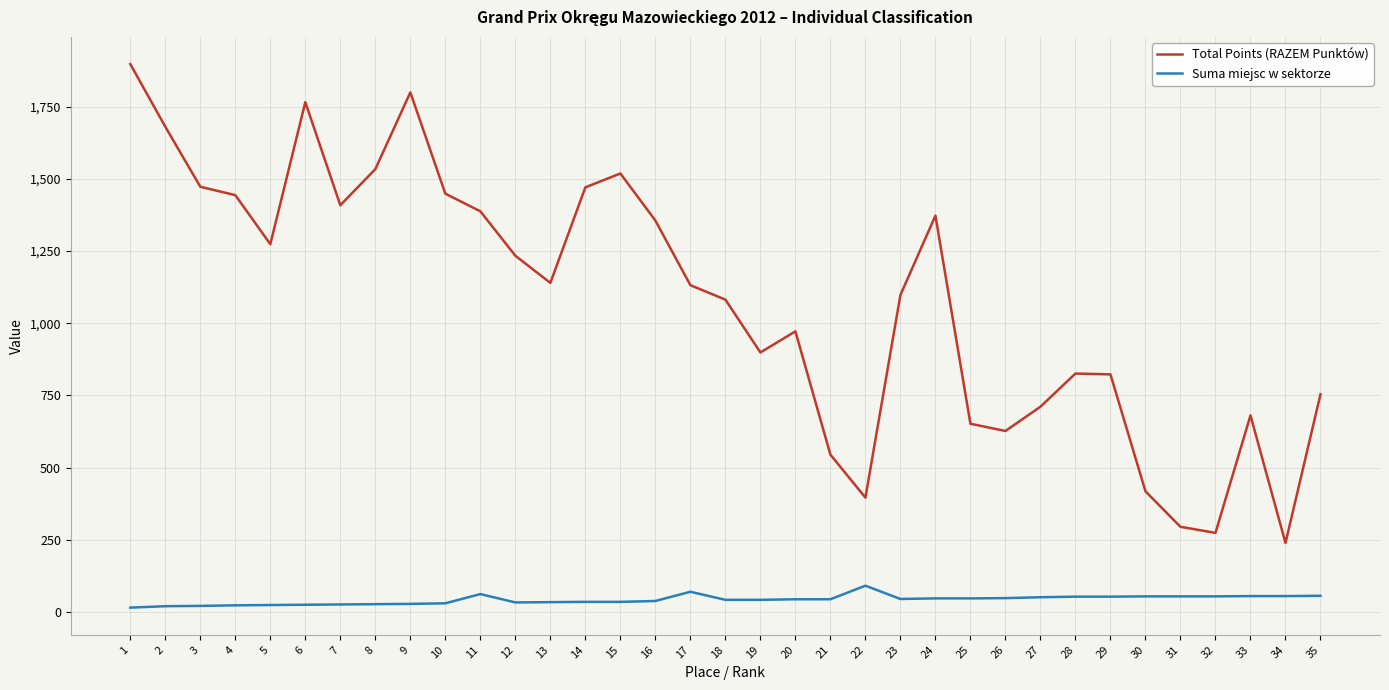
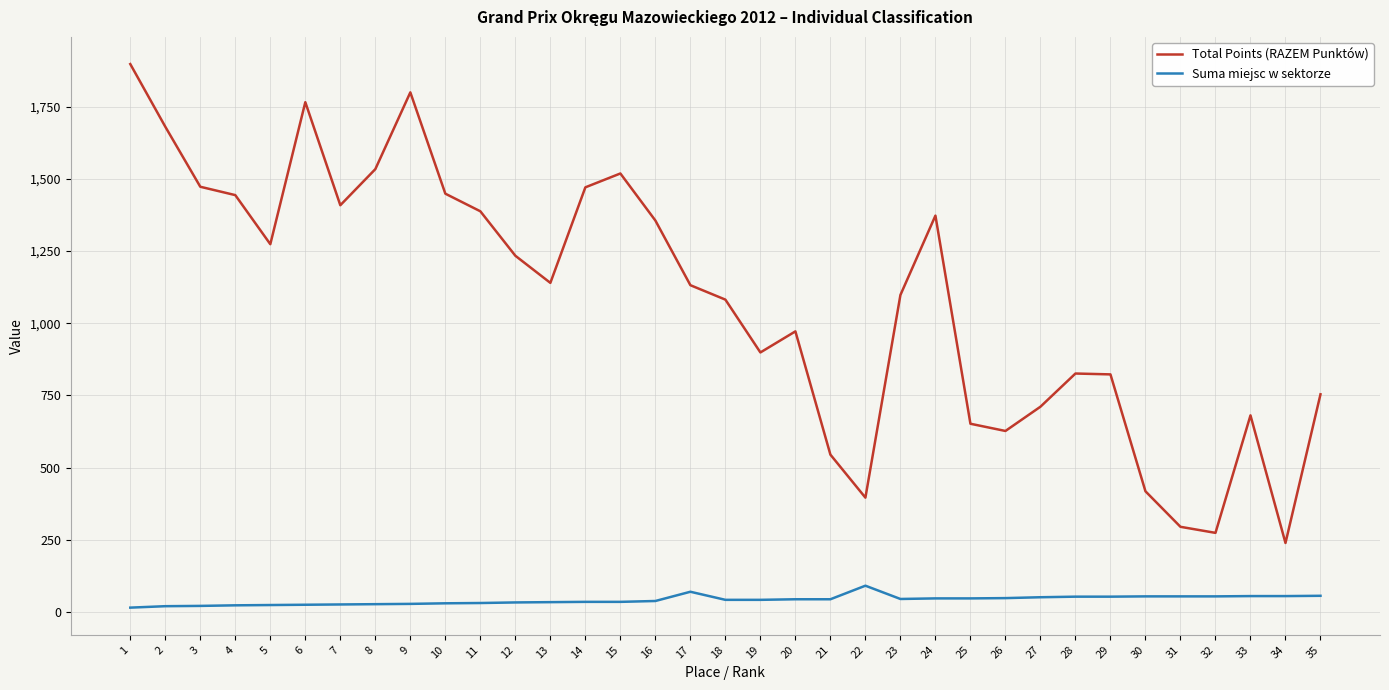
Suma miejsc w sektorze, 11: 60 -> 30
